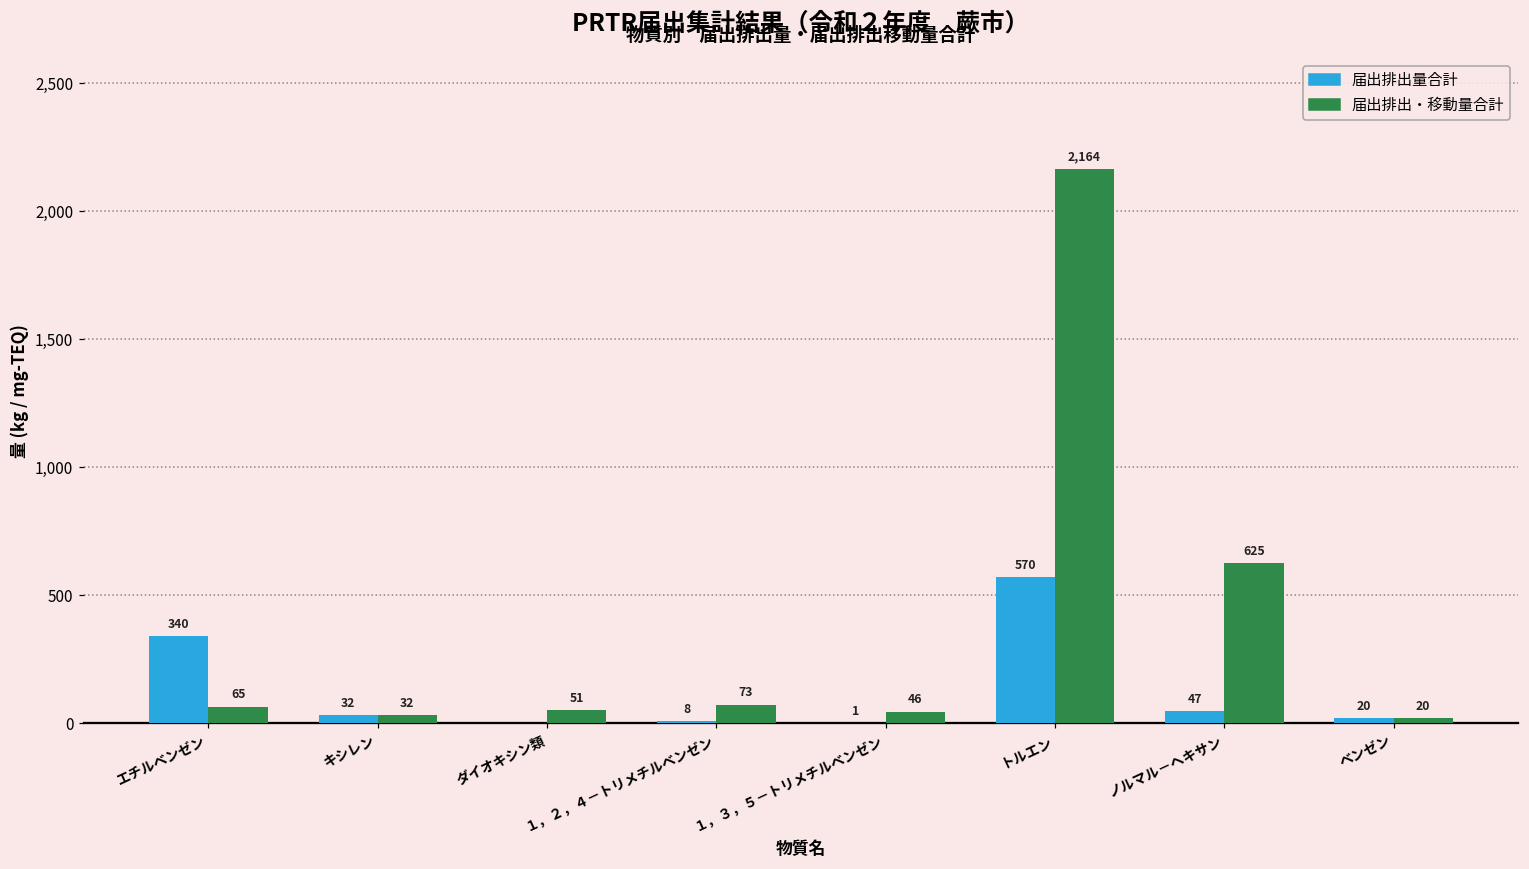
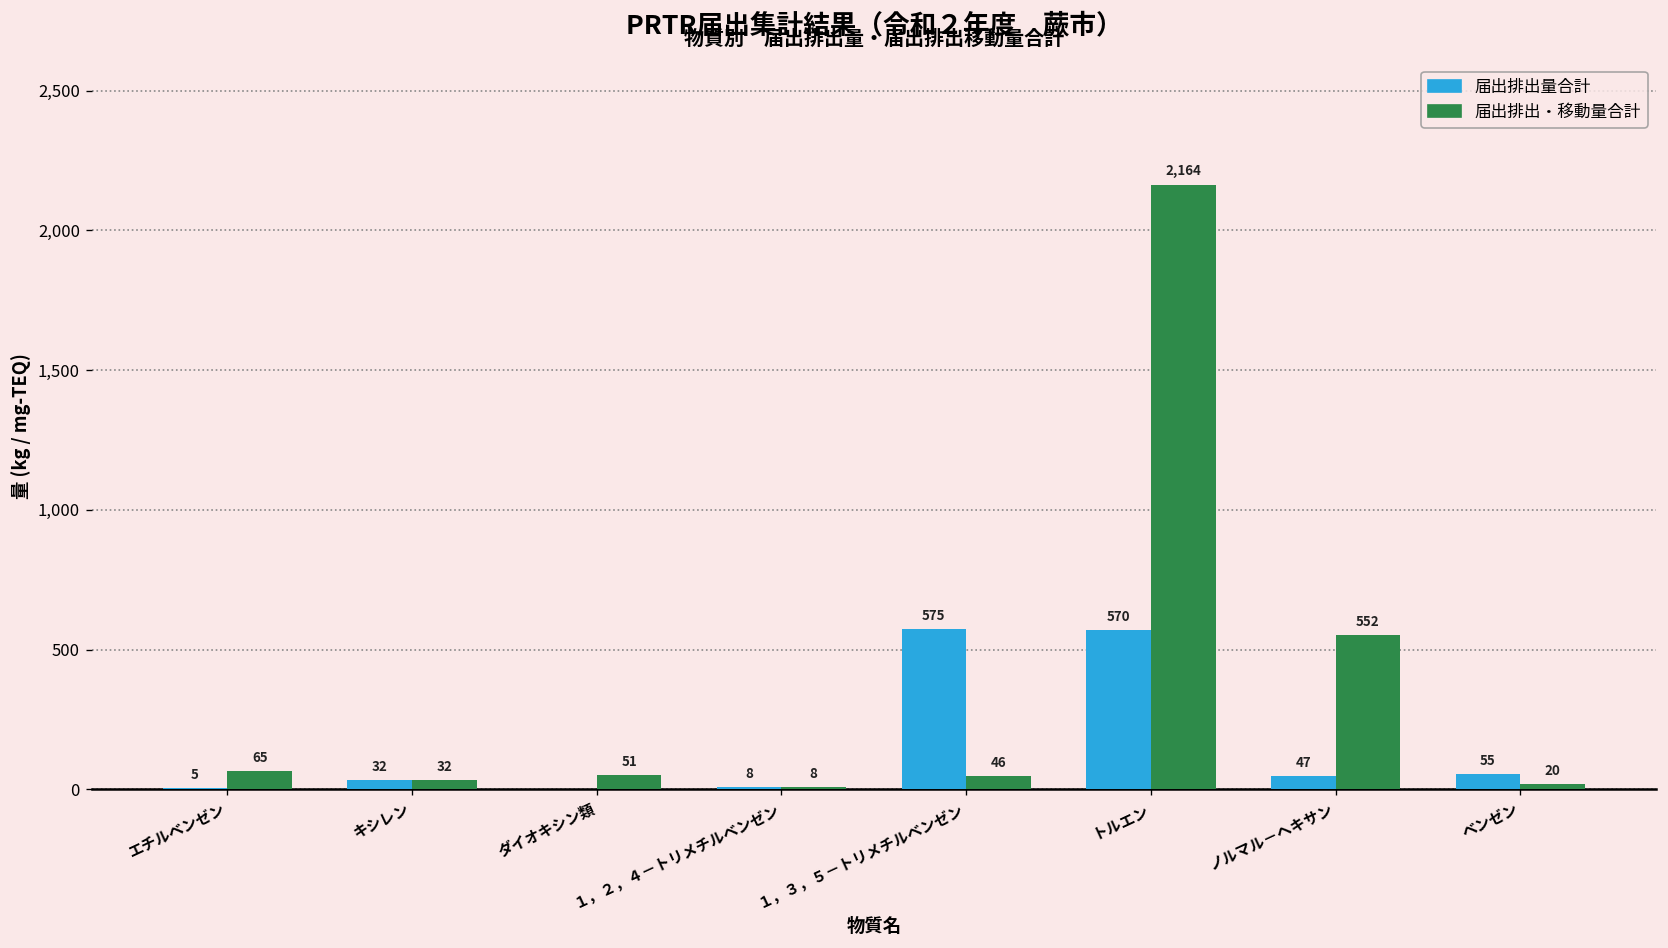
届出排出量合計, エチルベンゼン: 340 -> 5
届出排出・移動量合計, １，２，４－トリメチルベンゼン: 73 -> 8
届出排出量合計, １，３，５－トリメチルベンゼン: 1 -> 575
届出排出・移動量合計, ノルマル－ヘキサン: 625 -> 552
届出排出量合計, ベンゼン: 20 -> 55
